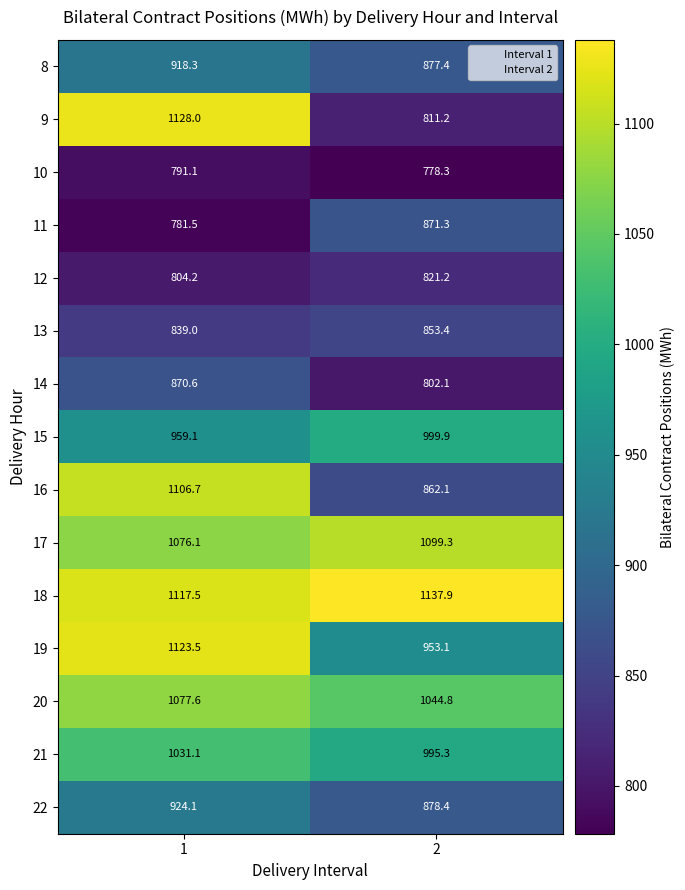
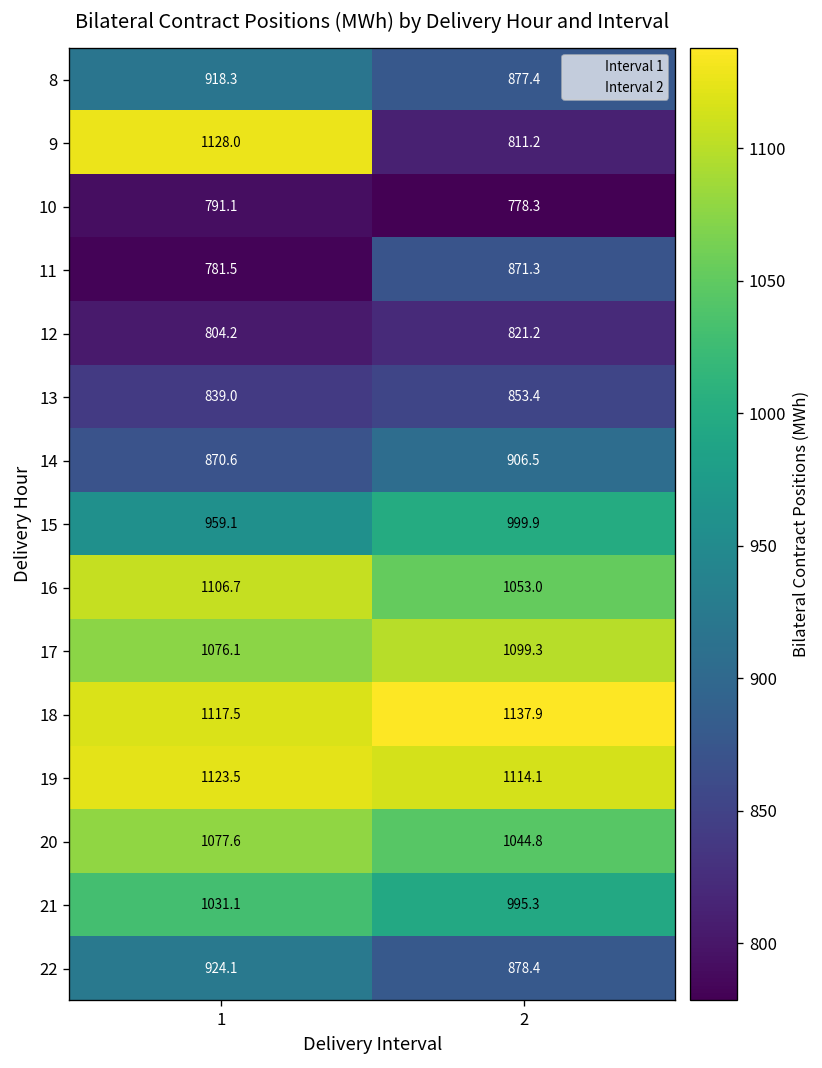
14, 2: 802.1 -> 906.5
16, 2: 862.1 -> 1053.0
19, 2: 953.1 -> 1114.1
